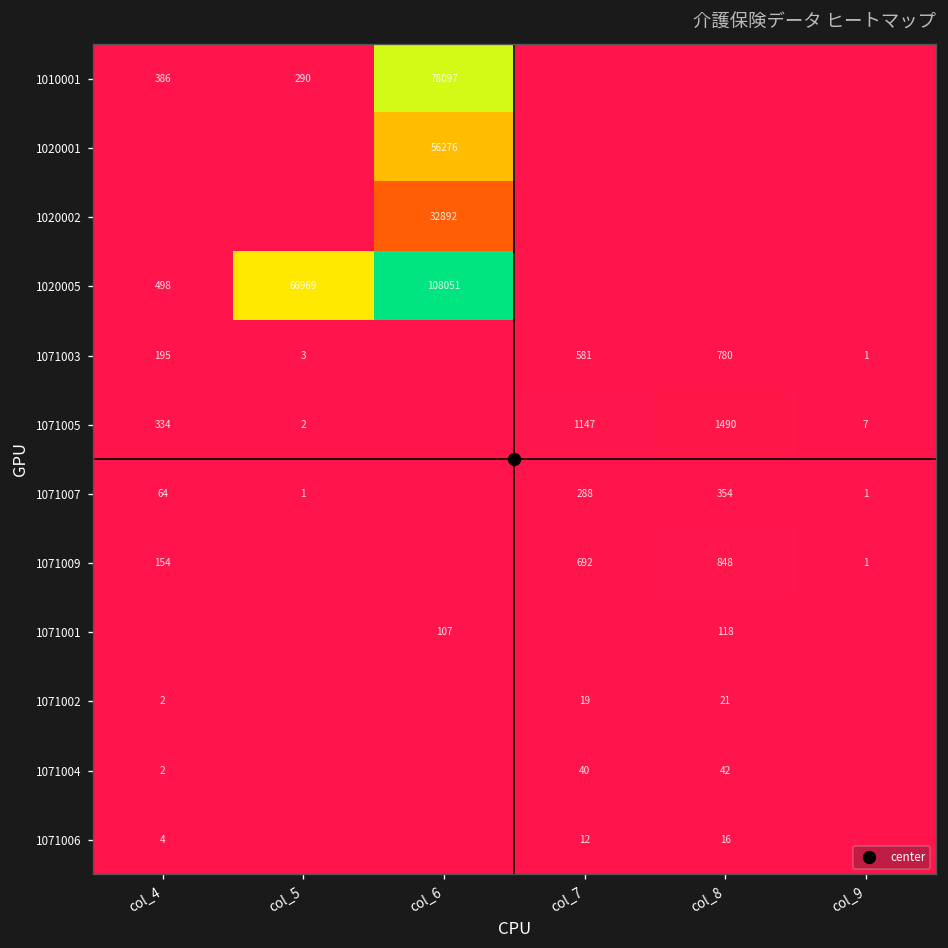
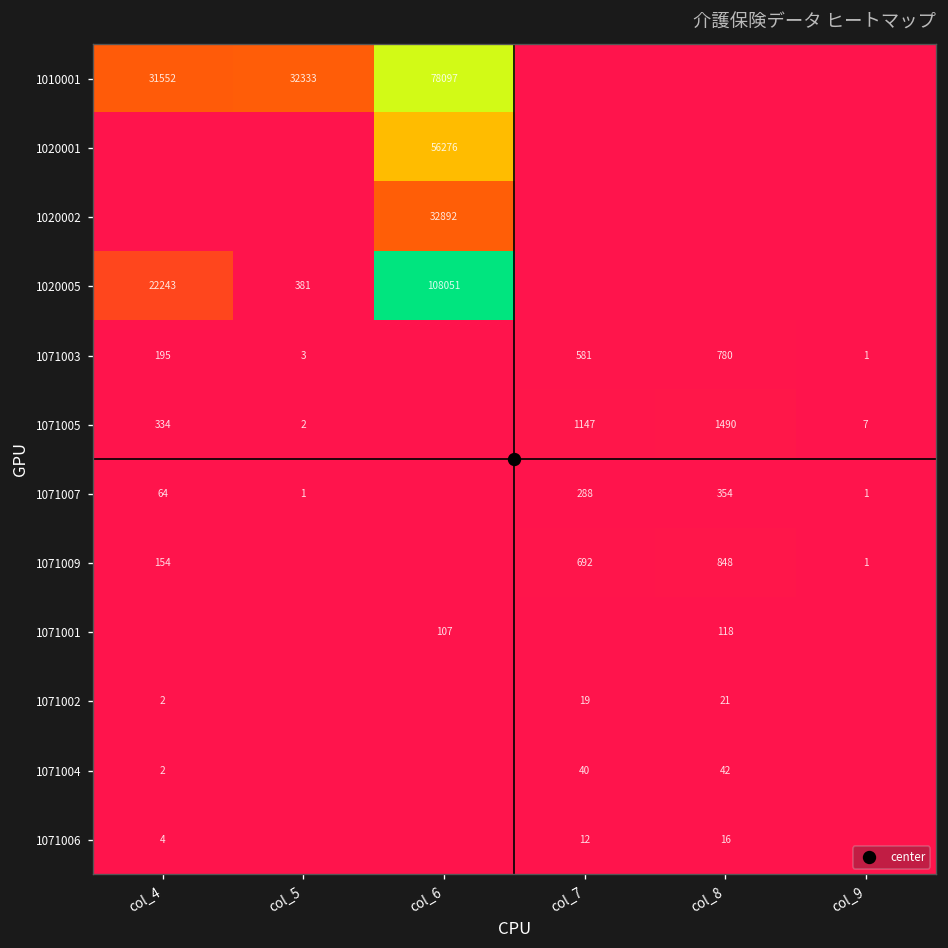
1010001, col_4: 386 -> 31552
1010001, col_5: 290 -> 32333
1020005, col_4: 498 -> 22243
1020005, col_5: 66969 -> 381
